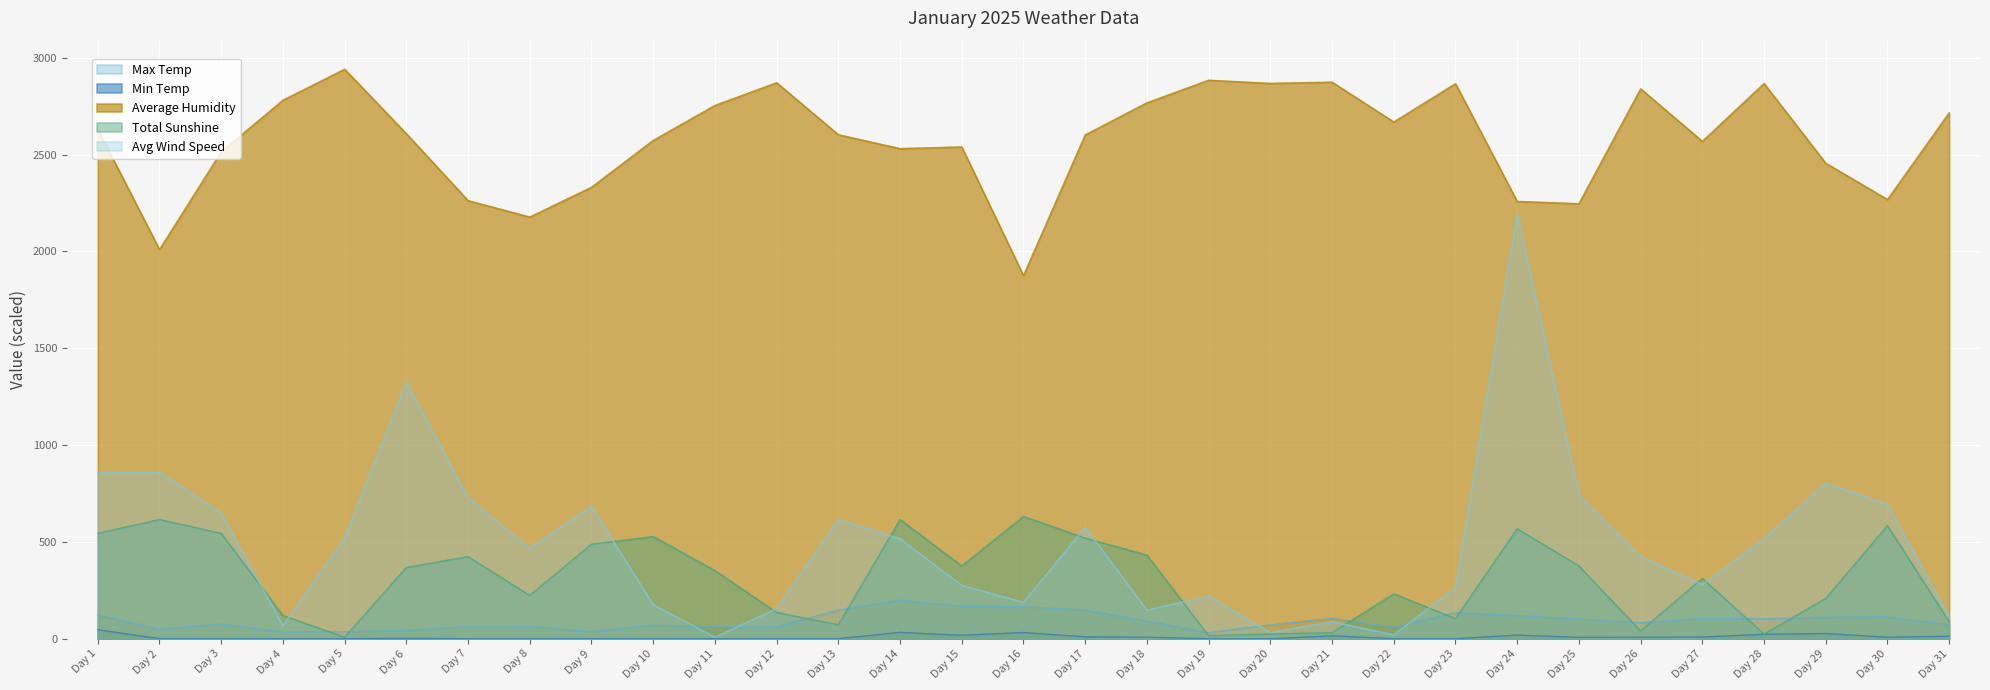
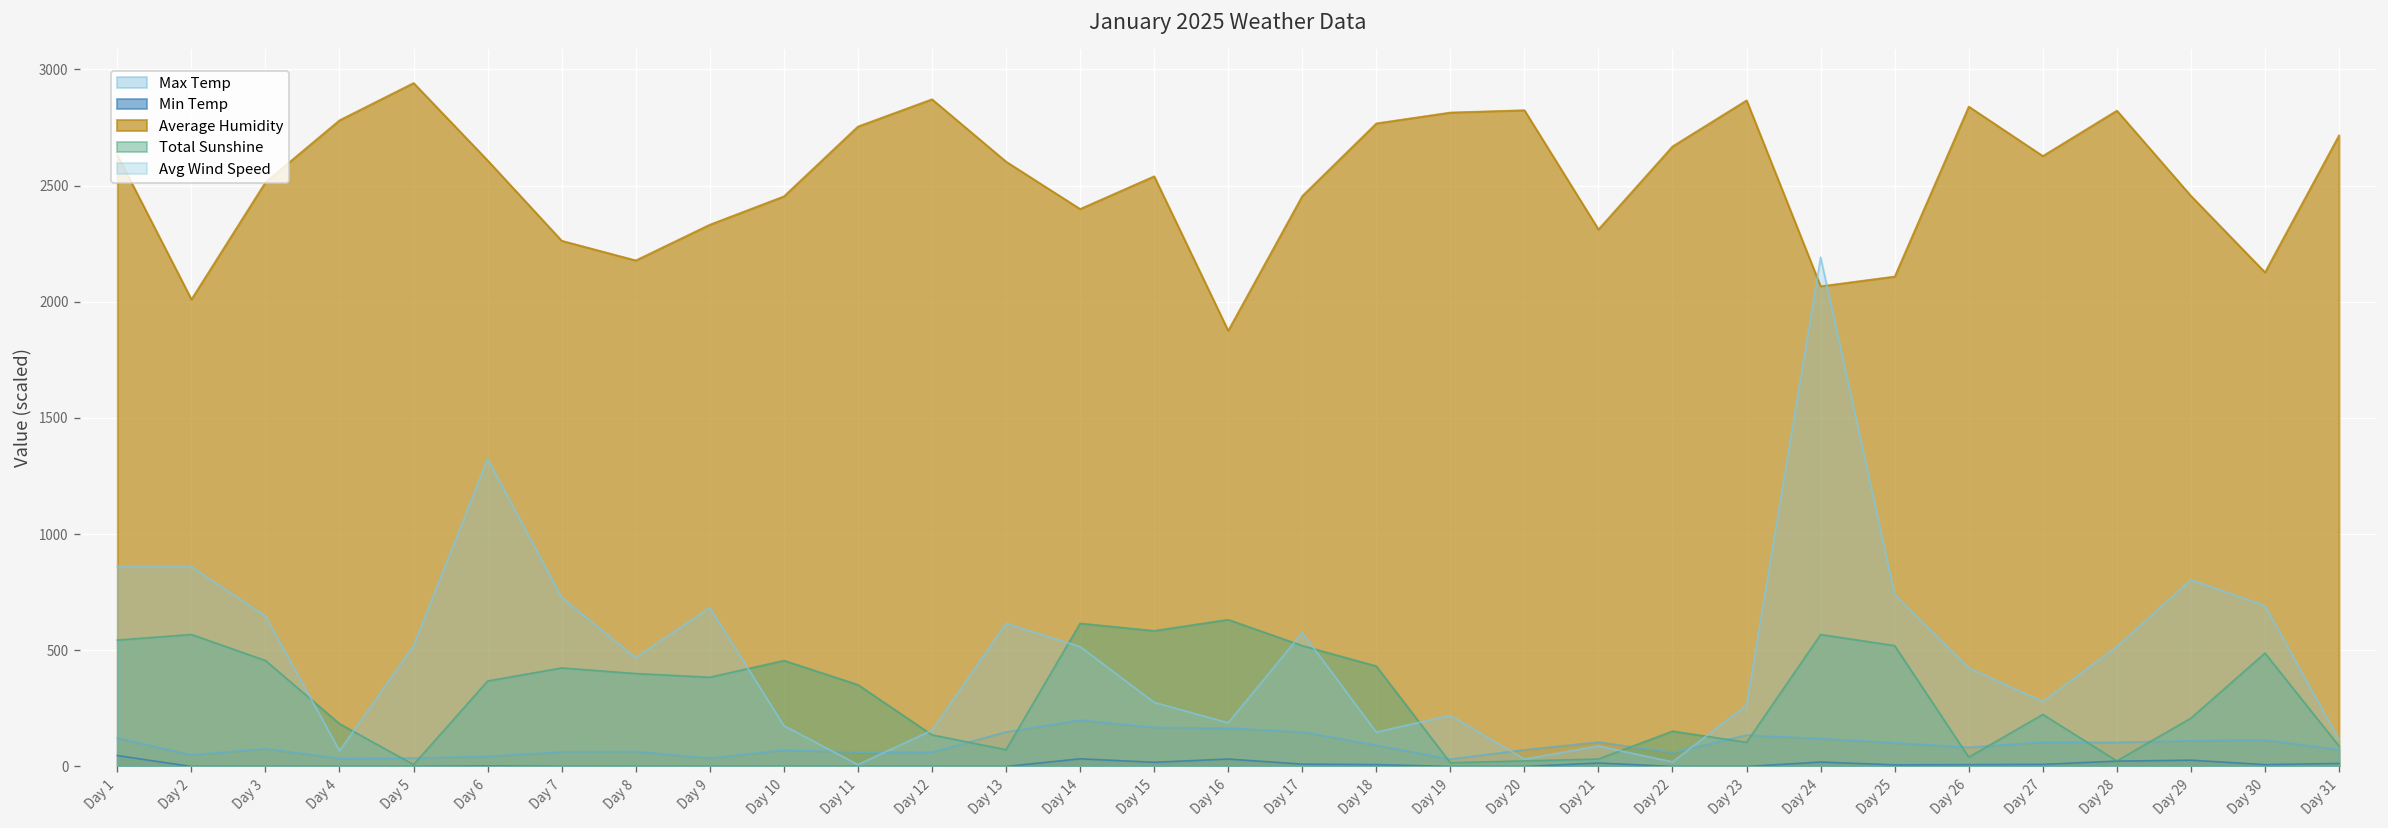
Total Sunshine, Day 2: 620 -> 570
Total Sunshine, Day 3: 540 -> 460
Total Sunshine, Day 4: 120 -> 180
Total Sunshine, Day 8: 220 -> 400
Total Sunshine, Day 9: 490 -> 380
Average Humidity, Day 10: 2570 -> 2450
Total Sunshine, Day 10: 530 -> 460
Average Humidity, Day 14: 2530 -> 2400
Total Sunshine, Day 15: 380 -> 580
Average Humidity, Day 17: 2600 -> 2460
Average Humidity, Day 19: 2880 -> 2810
Average Humidity, Day 20: 2870 -> 2820
Average Humidity, Day 21: 2870 -> 2310
Total Sunshine, Day 22: 230 -> 150
Average Humidity, Day 24: 2260 -> 2070
Average Humidity, Day 25: 2250 -> 2110
Total Sunshine, Day 25: 380 -> 520
Average Humidity, Day 27: 2570 -> 2630
Total Sunshine, Day 27: 310 -> 220
Average Humidity, Day 28: 2870 -> 2820
Average Humidity, Day 30: 2270 -> 2130
Total Sunshine, Day 30: 580 -> 490
